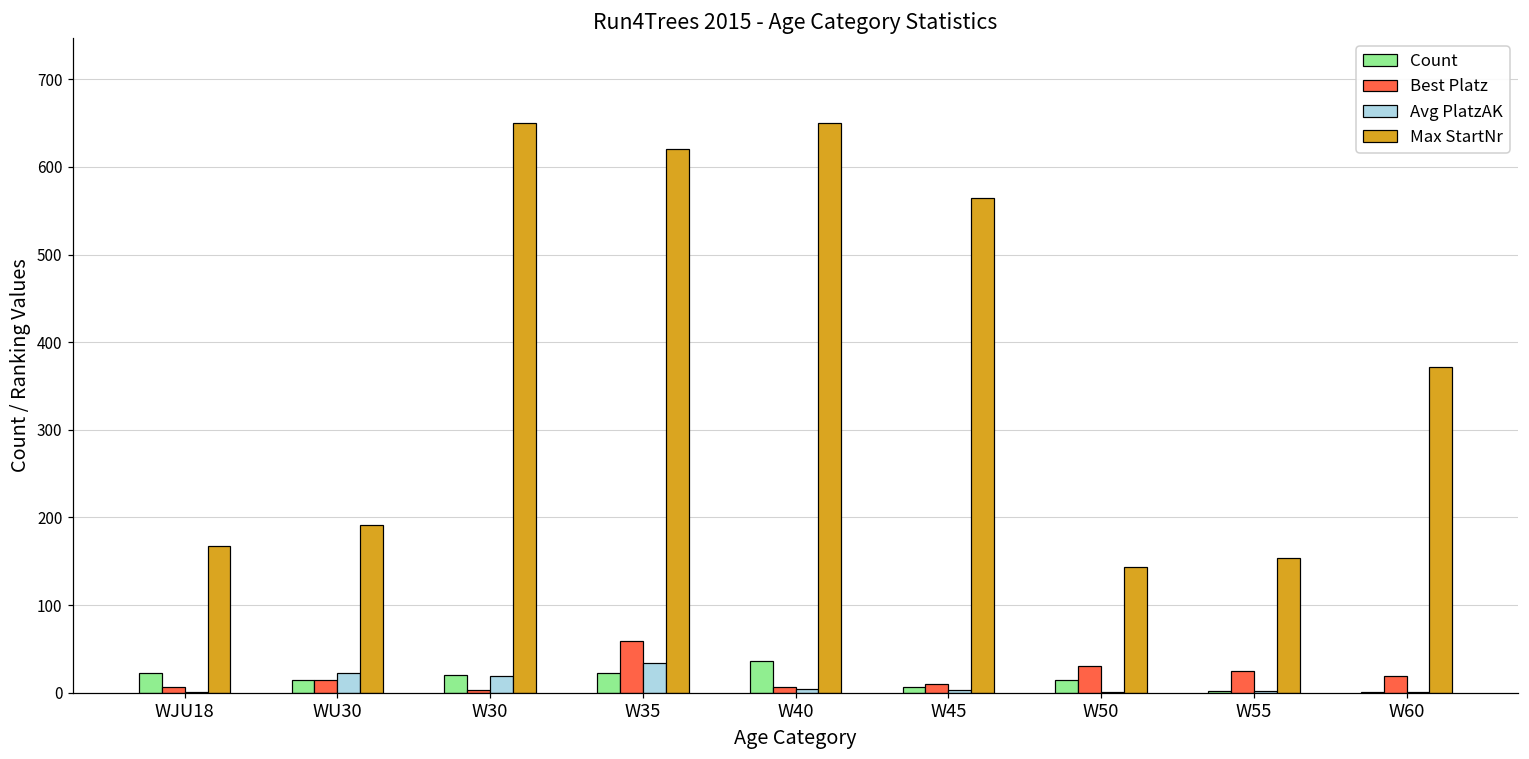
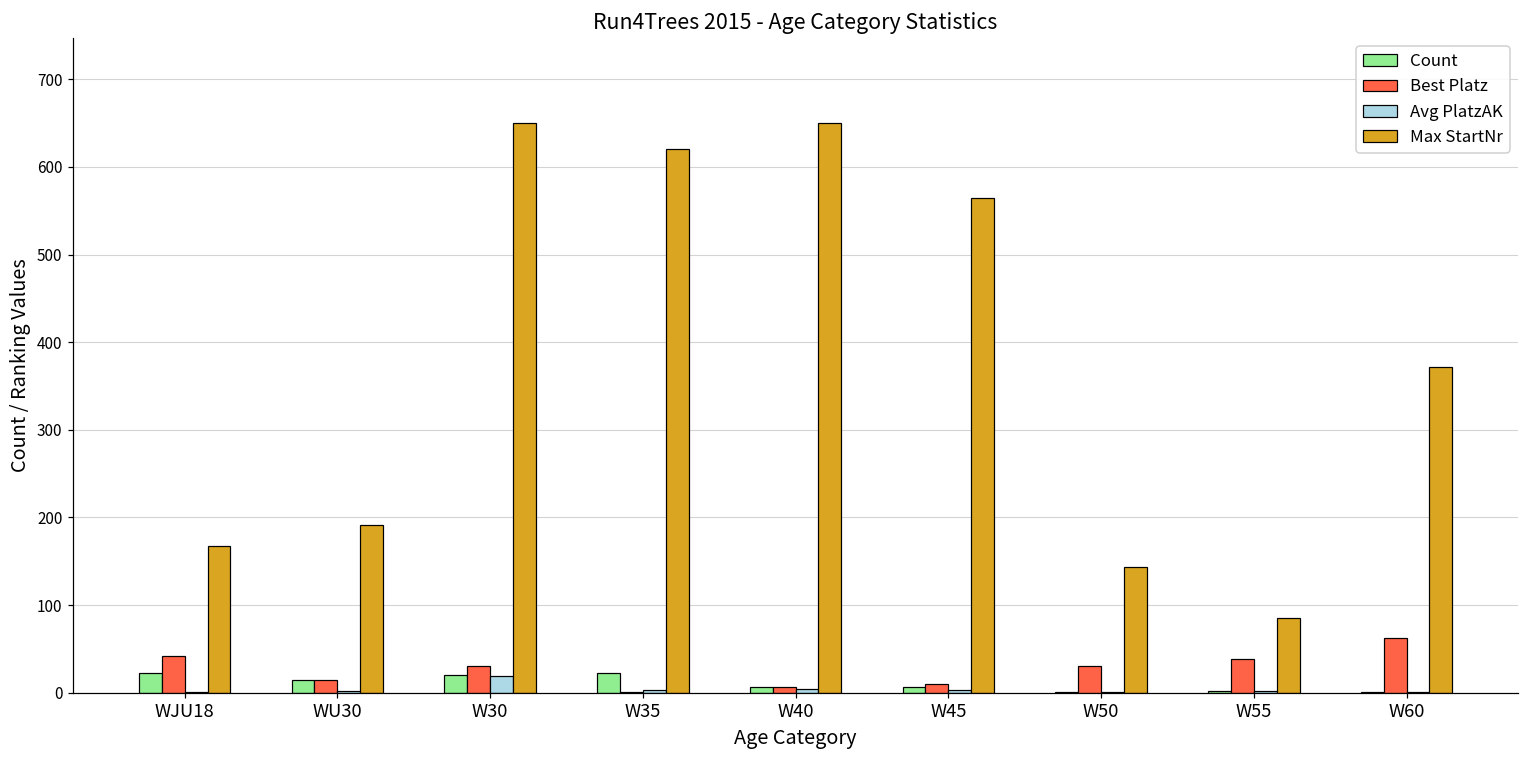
Best Platz, WJU18: 10 -> 40
Avg PlatzAK, WU30: 20 -> 0
Best Platz, W30: 0 -> 30
Best Platz, W35: 60 -> 0
Avg PlatzAK, W35: 30 -> 0
Count, W40: 40 -> 10
Count, W50: 20 -> 0
Best Platz, W55: 30 -> 40
Max StartNr, W55: 150 -> 90
Best Platz, W60: 20 -> 60
